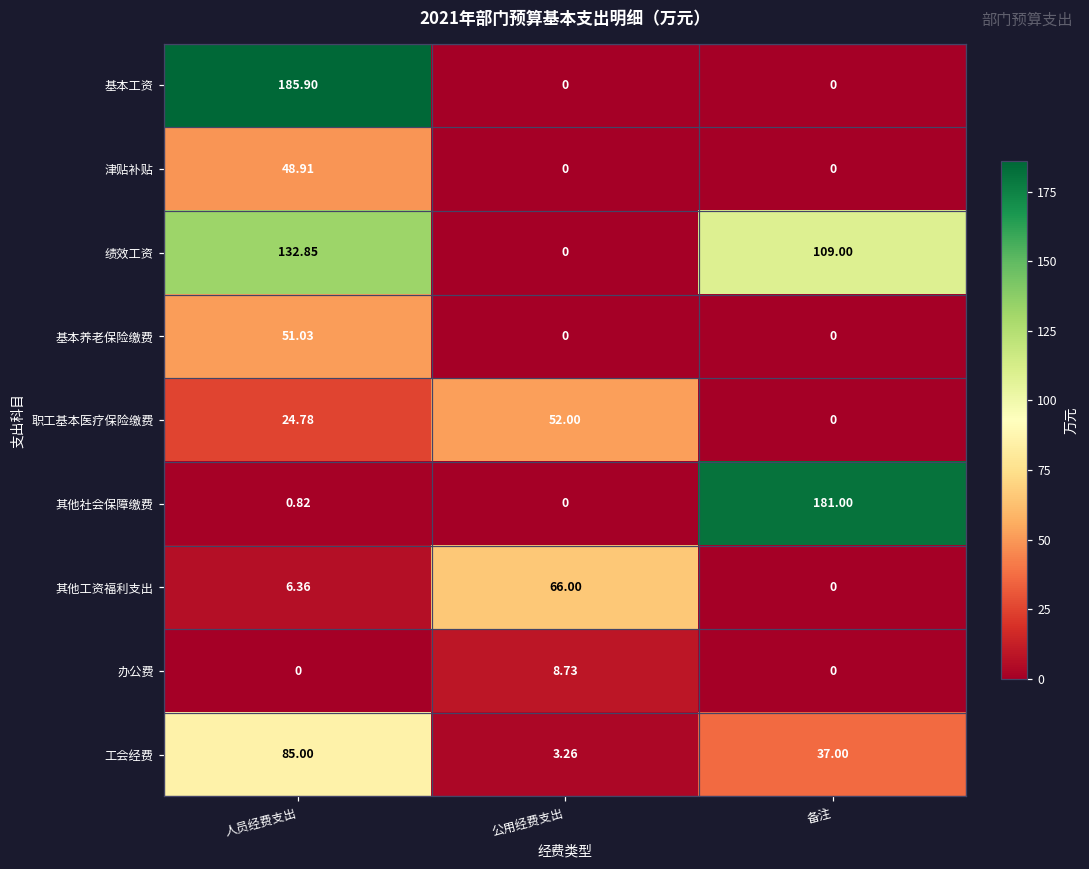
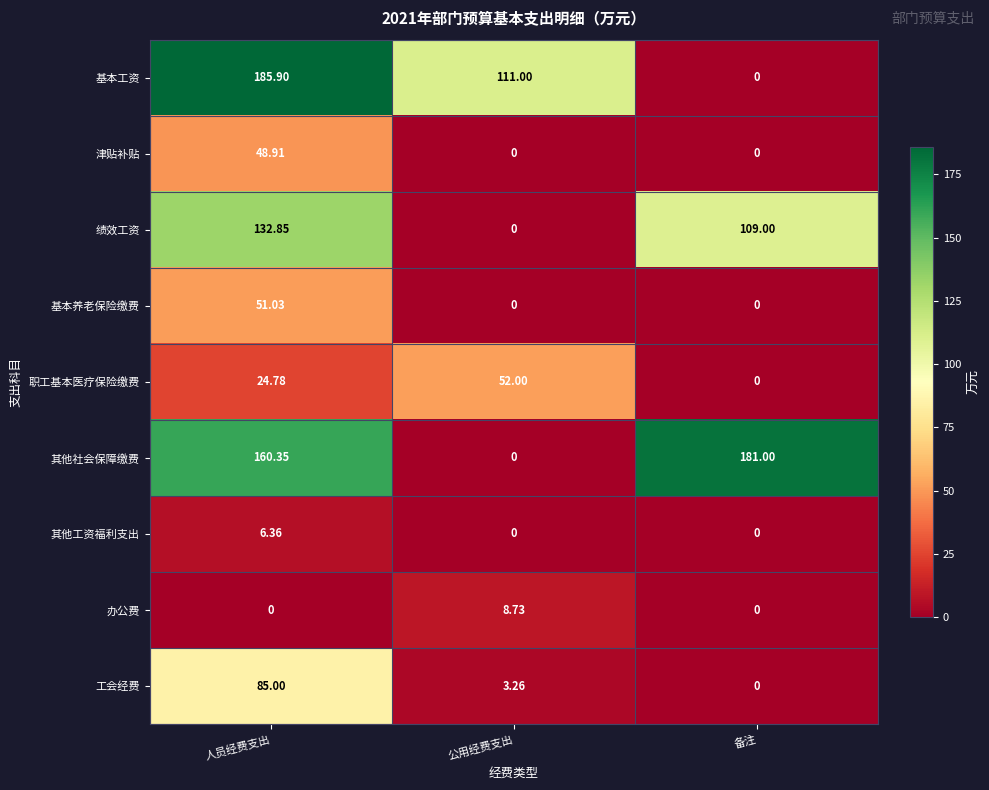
基本工资, 公用经费支出: 0 -> 111.00
其他社会保障缴费, 人员经费支出: 0.82 -> 160.35
其他工资福利支出, 公用经费支出: 66.00 -> 0
工会经费, 备注: 37.00 -> 0
